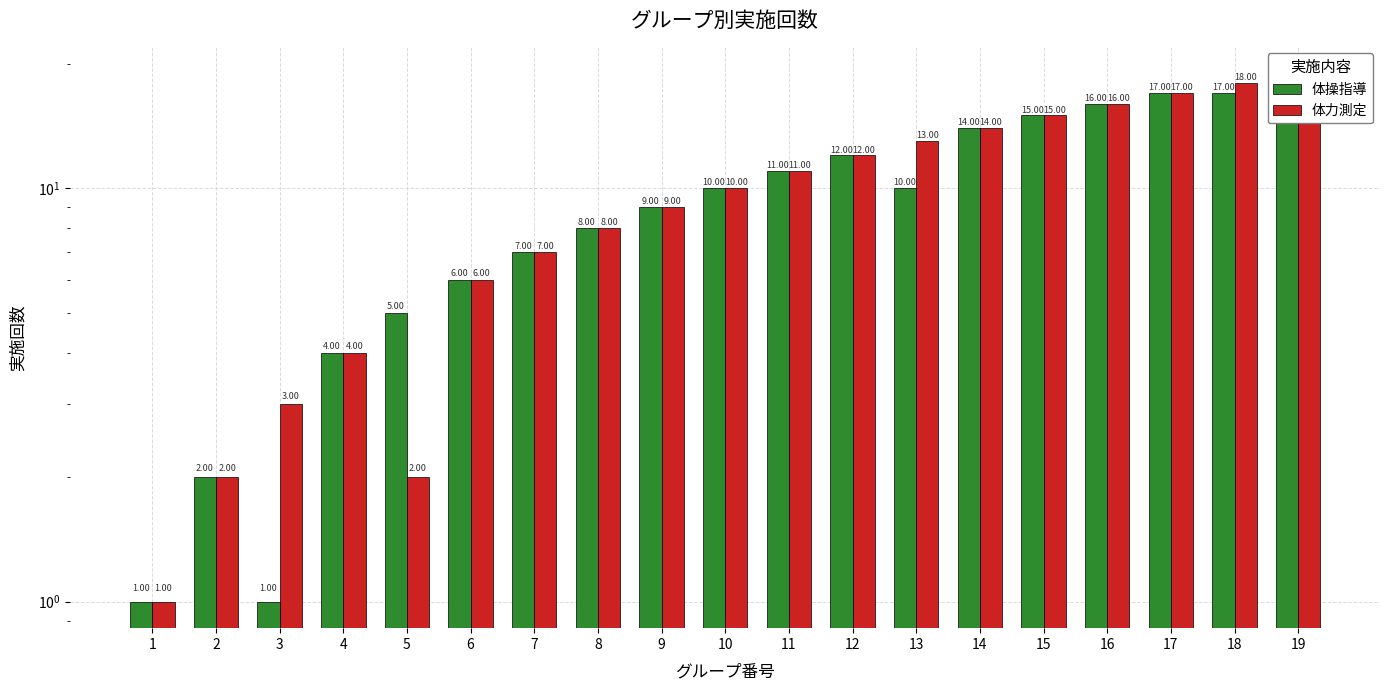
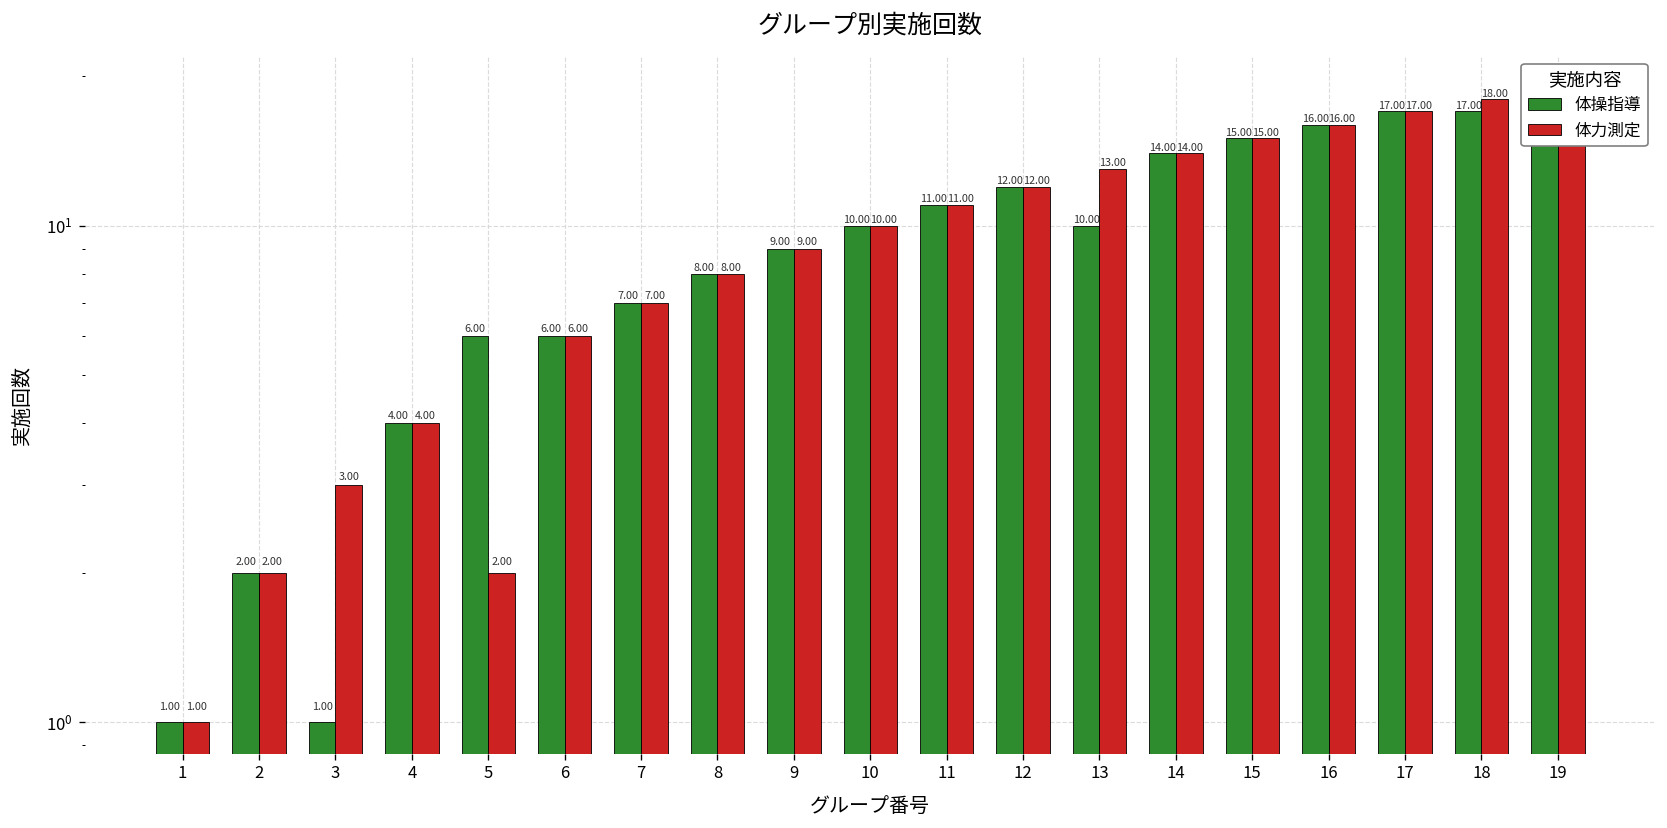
体操指導, 5: 5.00 -> 6.00
